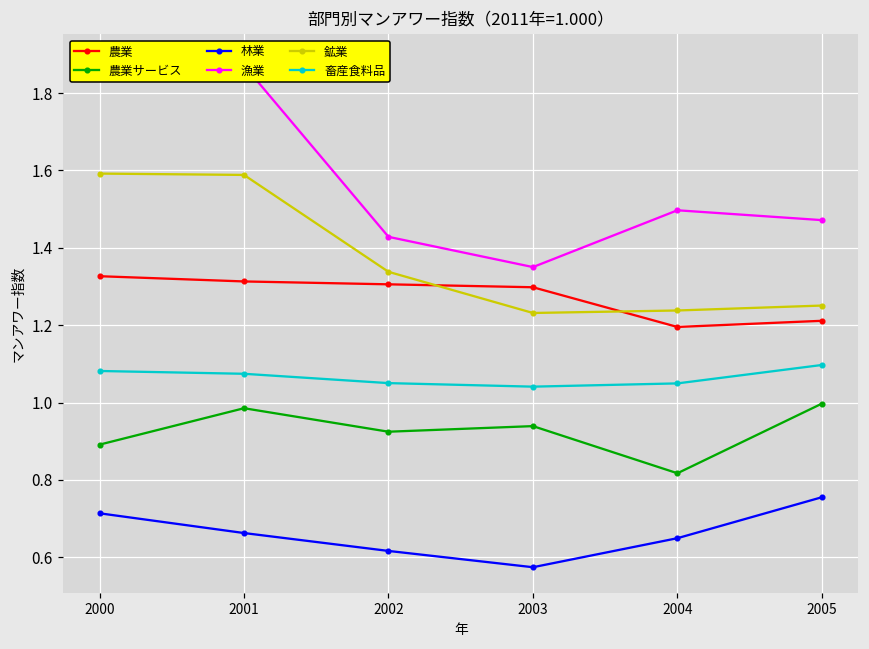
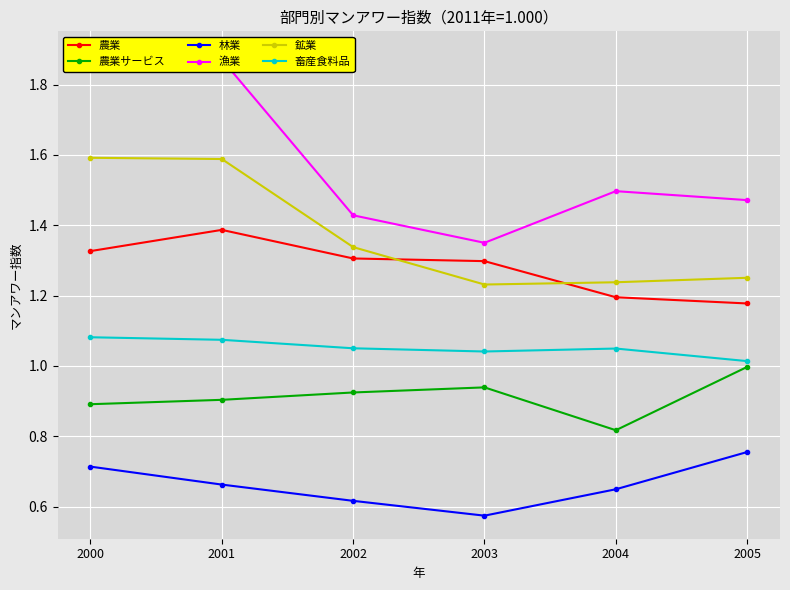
農業, 2001: 1.31 -> 1.39
農業サービス, 2001: 0.99 -> 0.90
農業, 2005: 1.21 -> 1.18
畜産食料品, 2005: 1.10 -> 1.01
